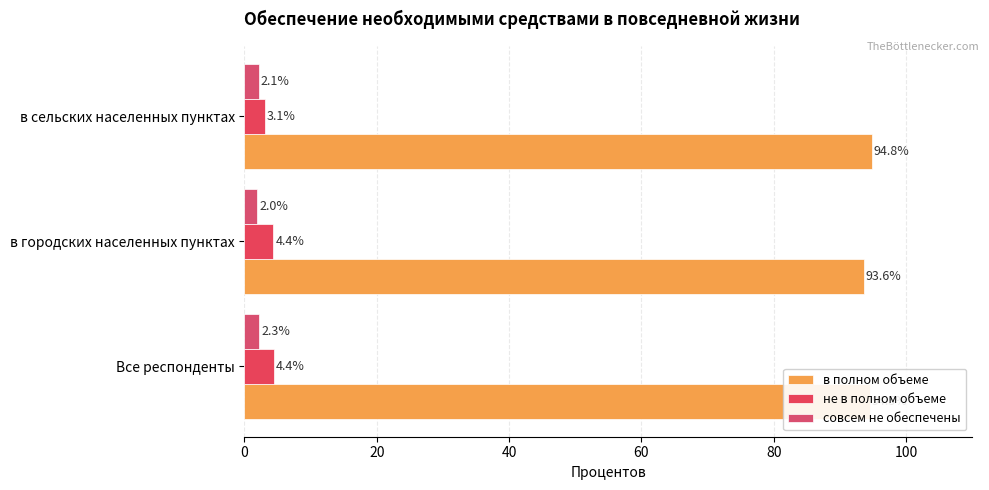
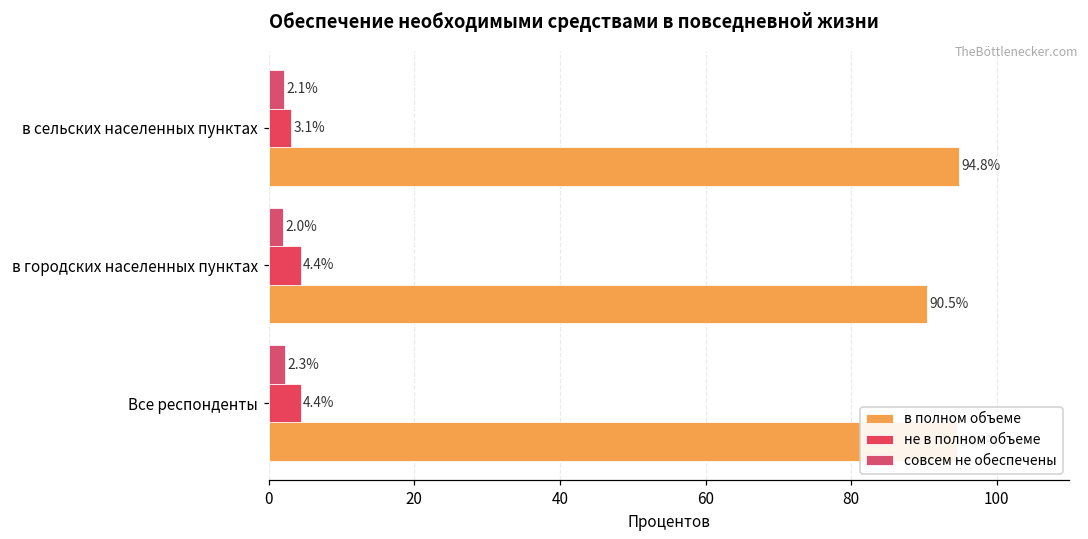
в полном объеме, в городских населенных пунктах: 93.6% -> 90.5%
